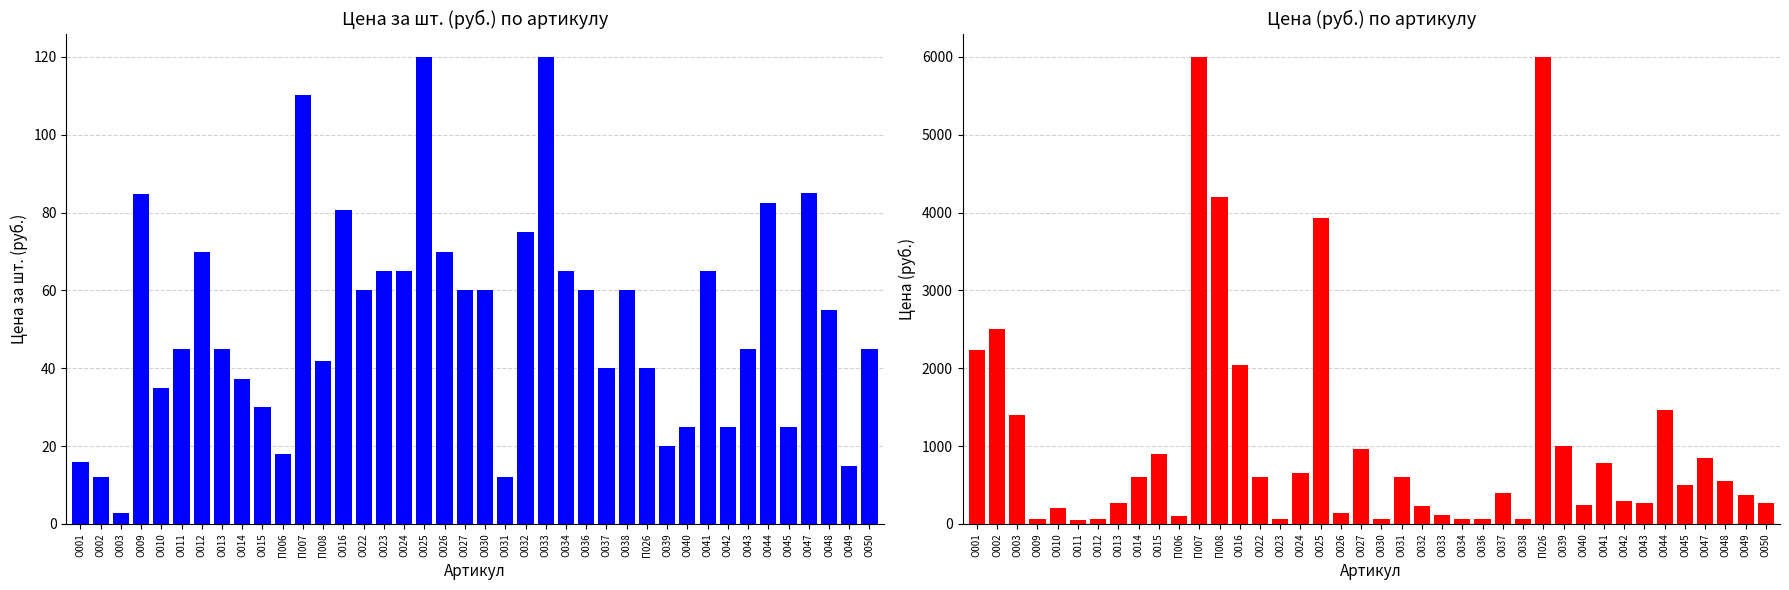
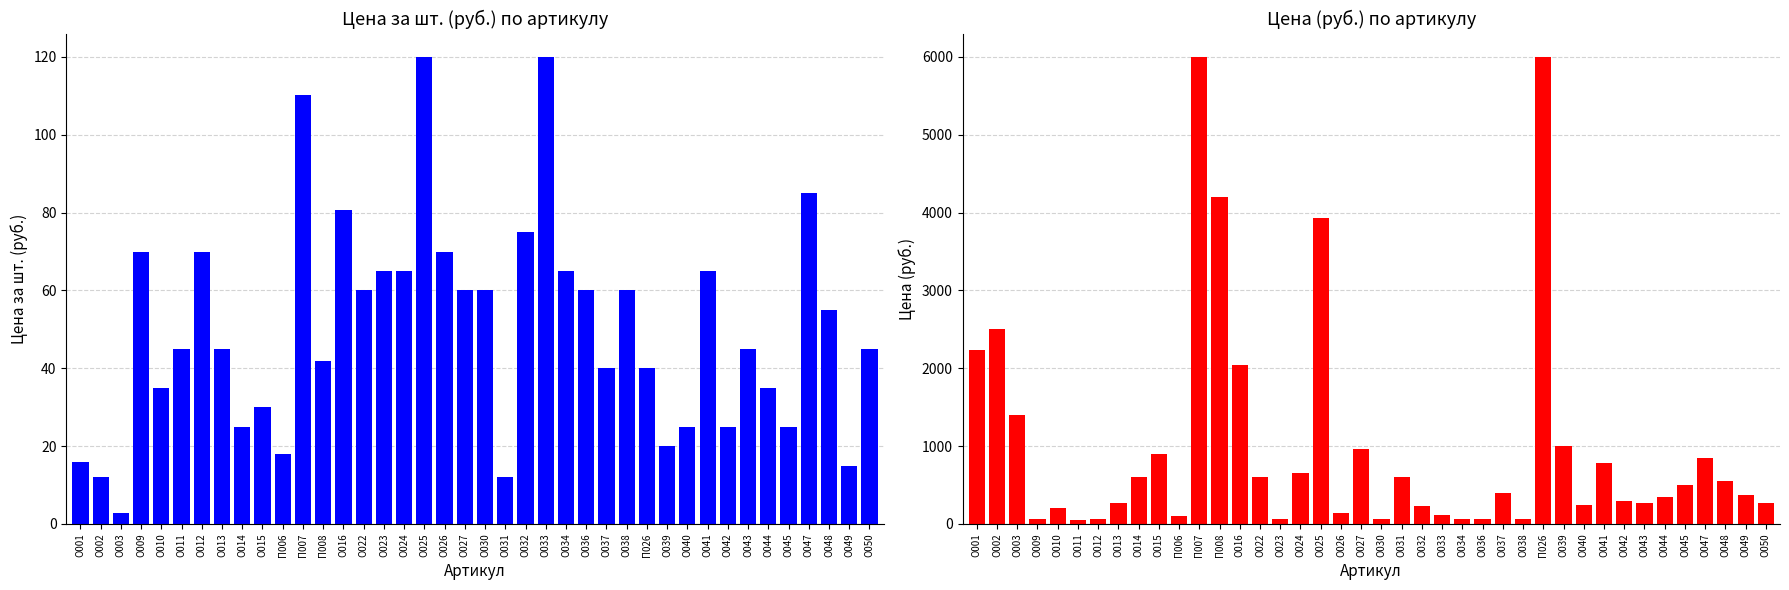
Цена за шт. (руб.) по артикулу, О009: 85 -> 70
Цена за шт. (руб.) по артикулу, О014: 37 -> 25
Цена за шт. (руб.) по артикулу, О044: 82 -> 35
Цена (руб.) по артикулу, О044: 1500 -> 400
